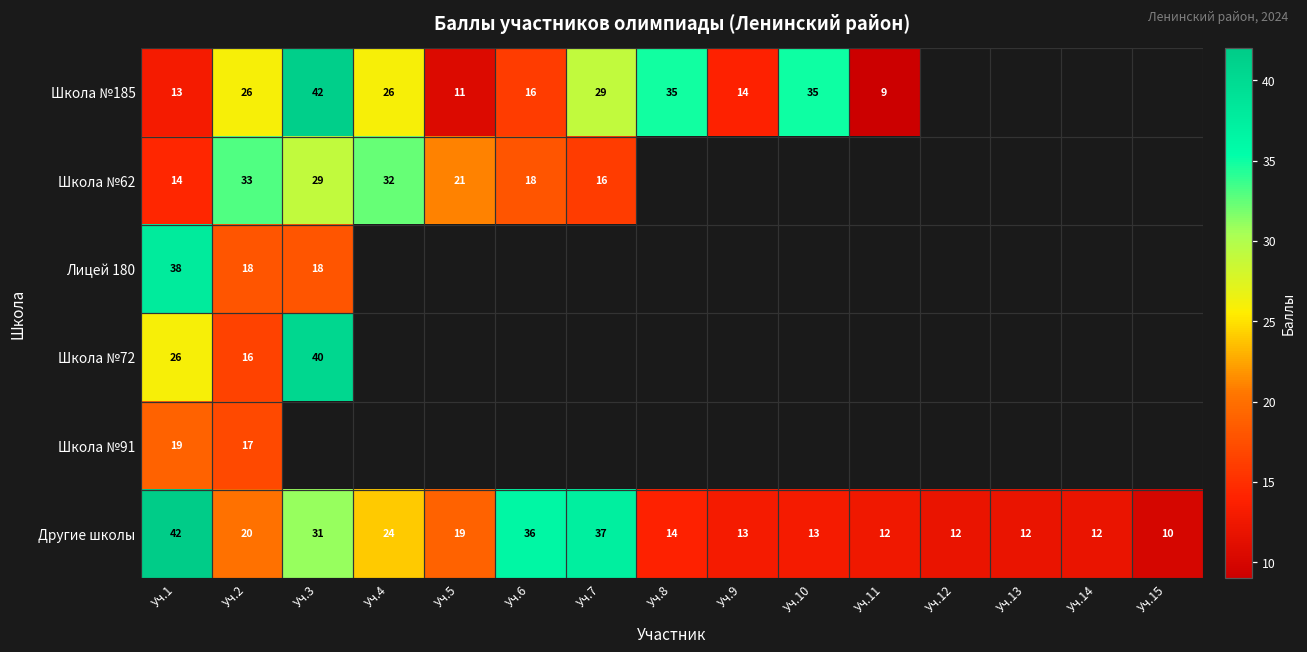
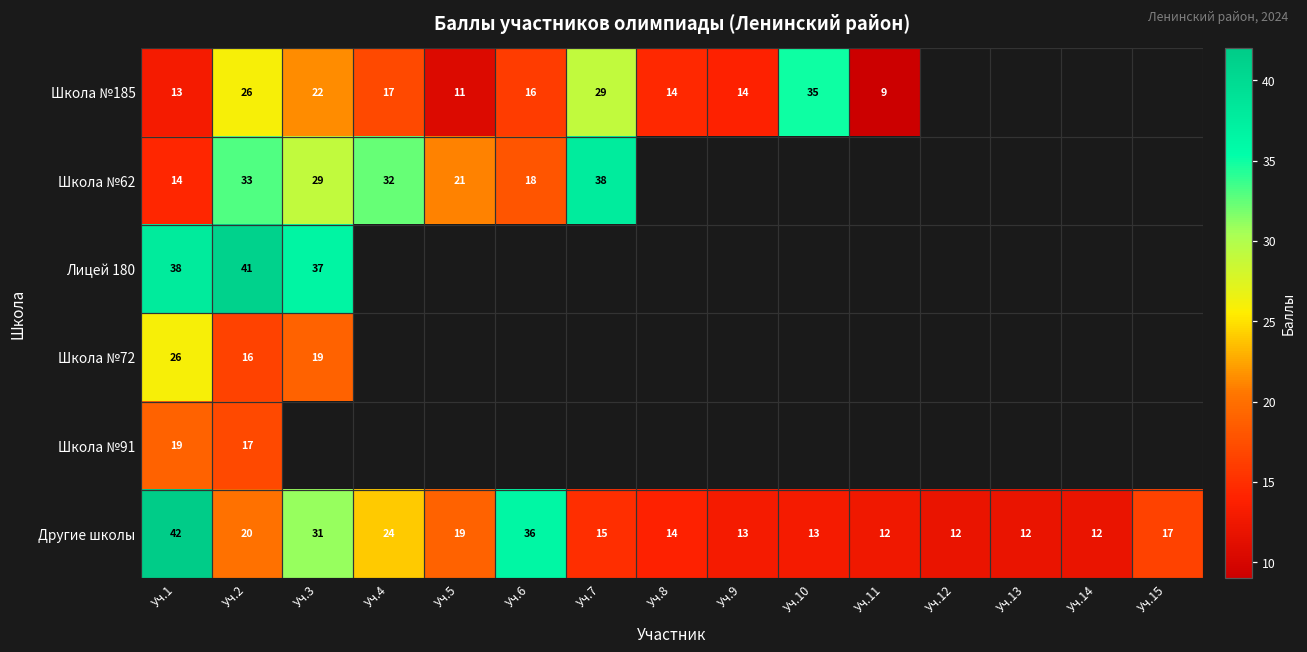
Школа №185, Уч.3: 42 -> 22
Школа №185, Уч.4: 26 -> 17
Школа №185, Уч.8: 35 -> 14
Школа №62, Уч.7: 16 -> 38
Лицей 180, Уч.2: 18 -> 41
Лицей 180, Уч.3: 18 -> 37
Школа №72, Уч.3: 40 -> 19
Другие школы, Уч.7: 37 -> 15
Другие школы, Уч.15: 10 -> 17
